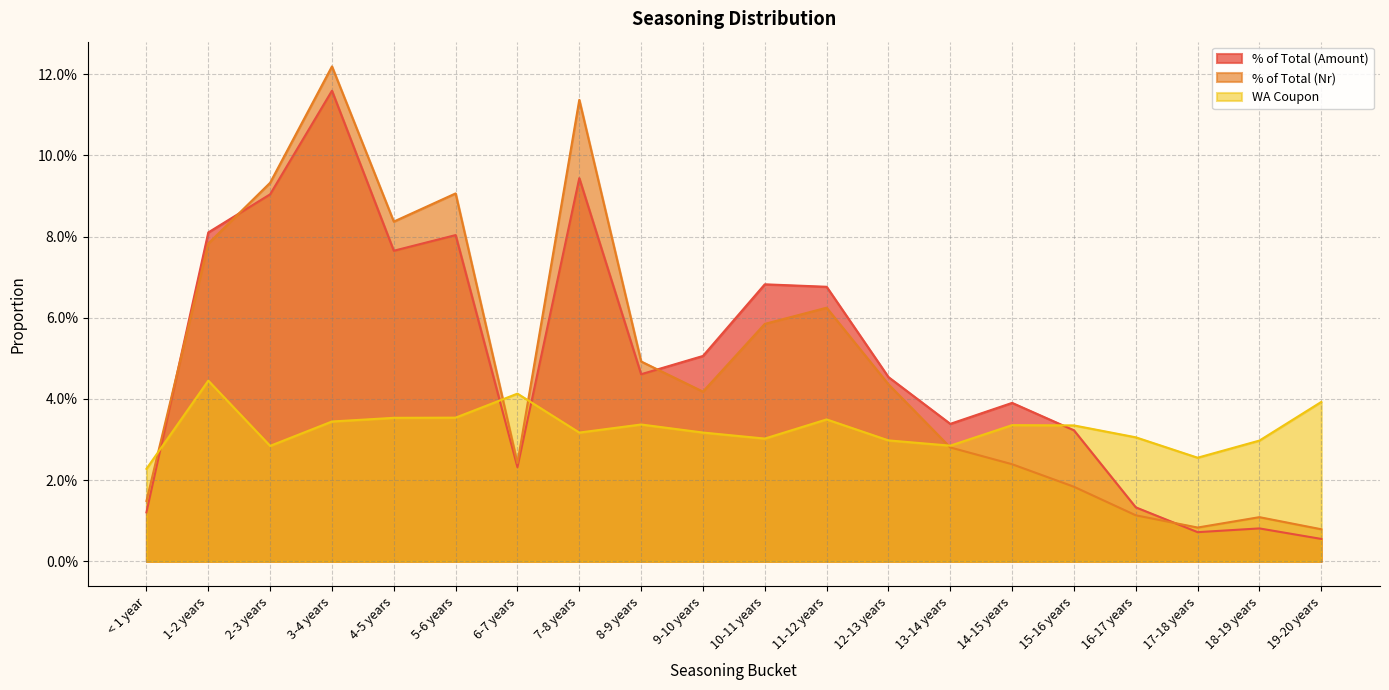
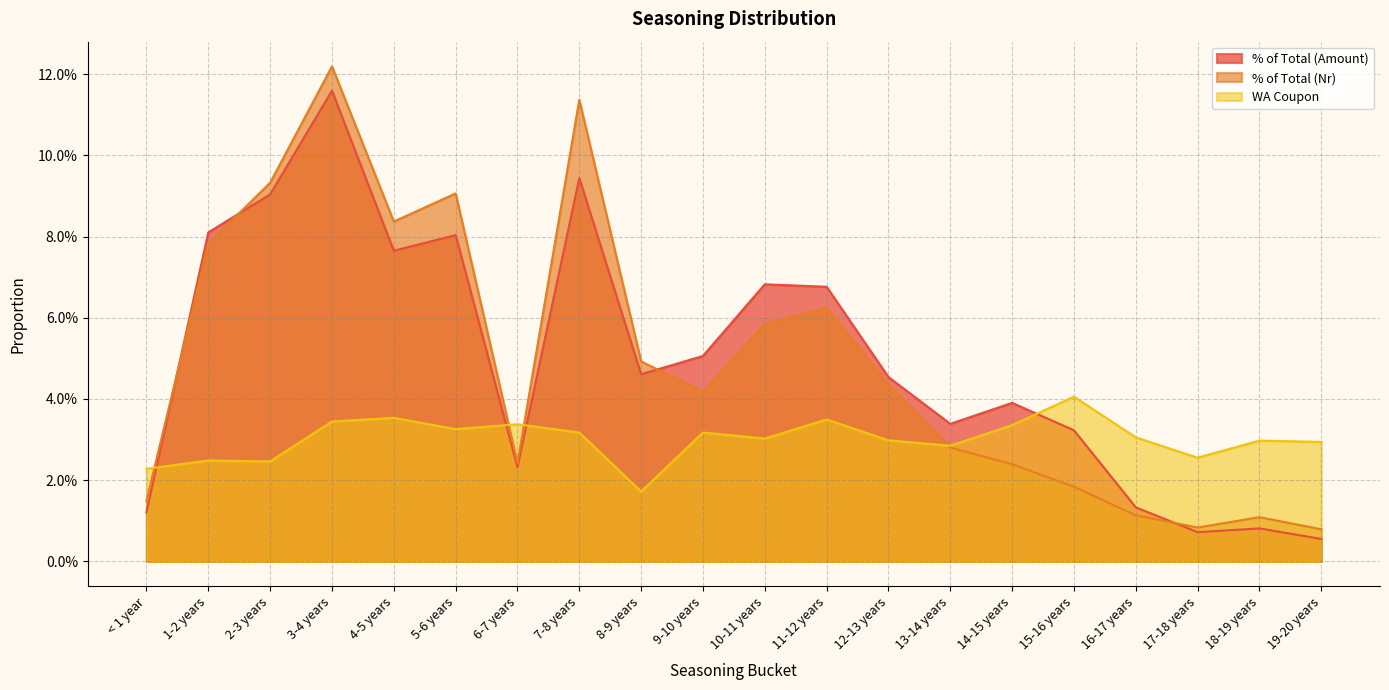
WA Coupon, 1-2 years: 4.5% -> 2.5%
WA Coupon, 2-3 years: 2.8% -> 2.5%
WA Coupon, 5-6 years: 3.5% -> 3.3%
WA Coupon, 6-7 years: 4.1% -> 3.4%
WA Coupon, 8-9 years: 3.4% -> 1.7%
WA Coupon, 15-16 years: 3.3% -> 4.1%
WA Coupon, 19-20 years: 3.9% -> 2.9%
